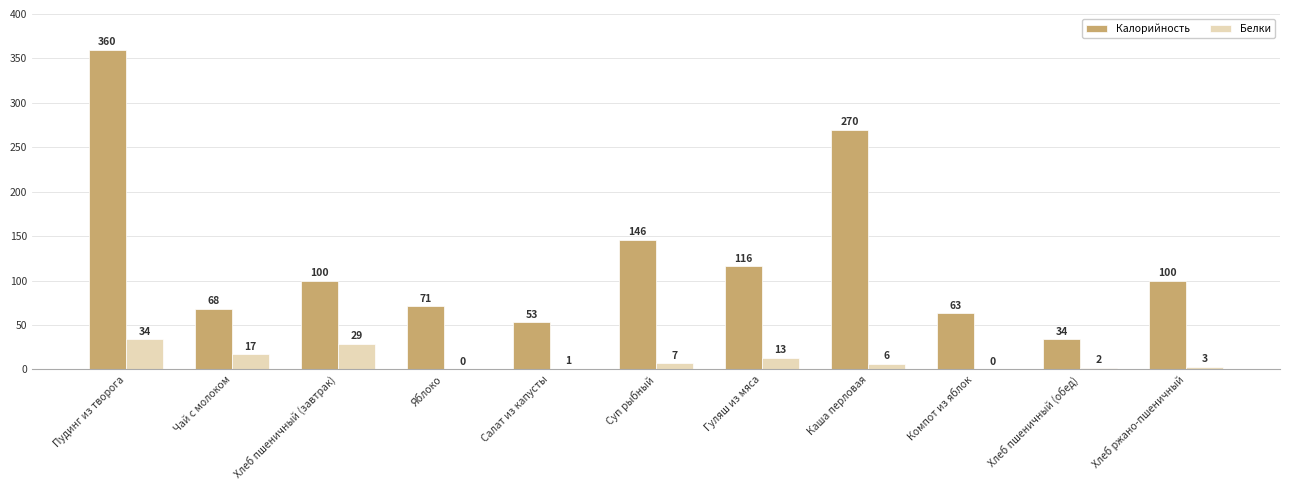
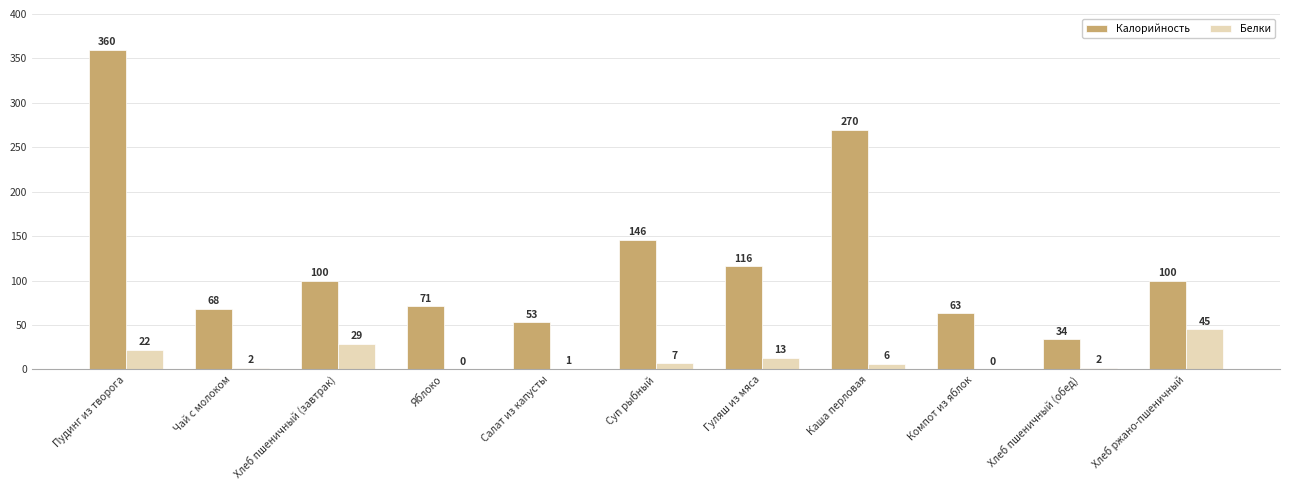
Белки, Пудинг из творога: 34 -> 22
Белки, Чай с молоком: 17 -> 2
Белки, Хлеб ржано-пшеничный: 3 -> 45
